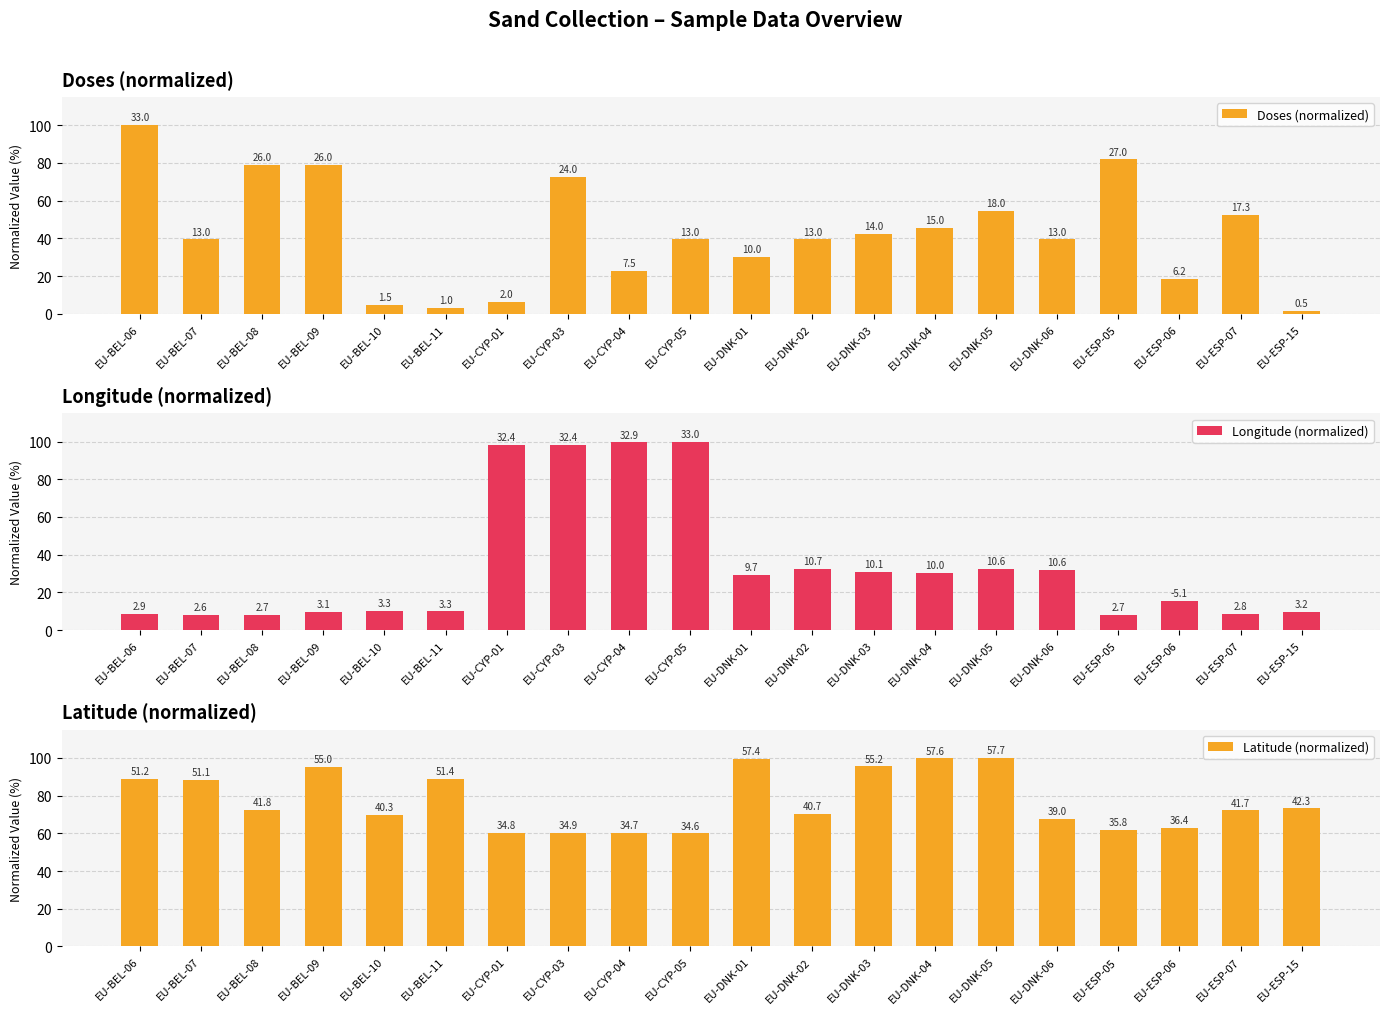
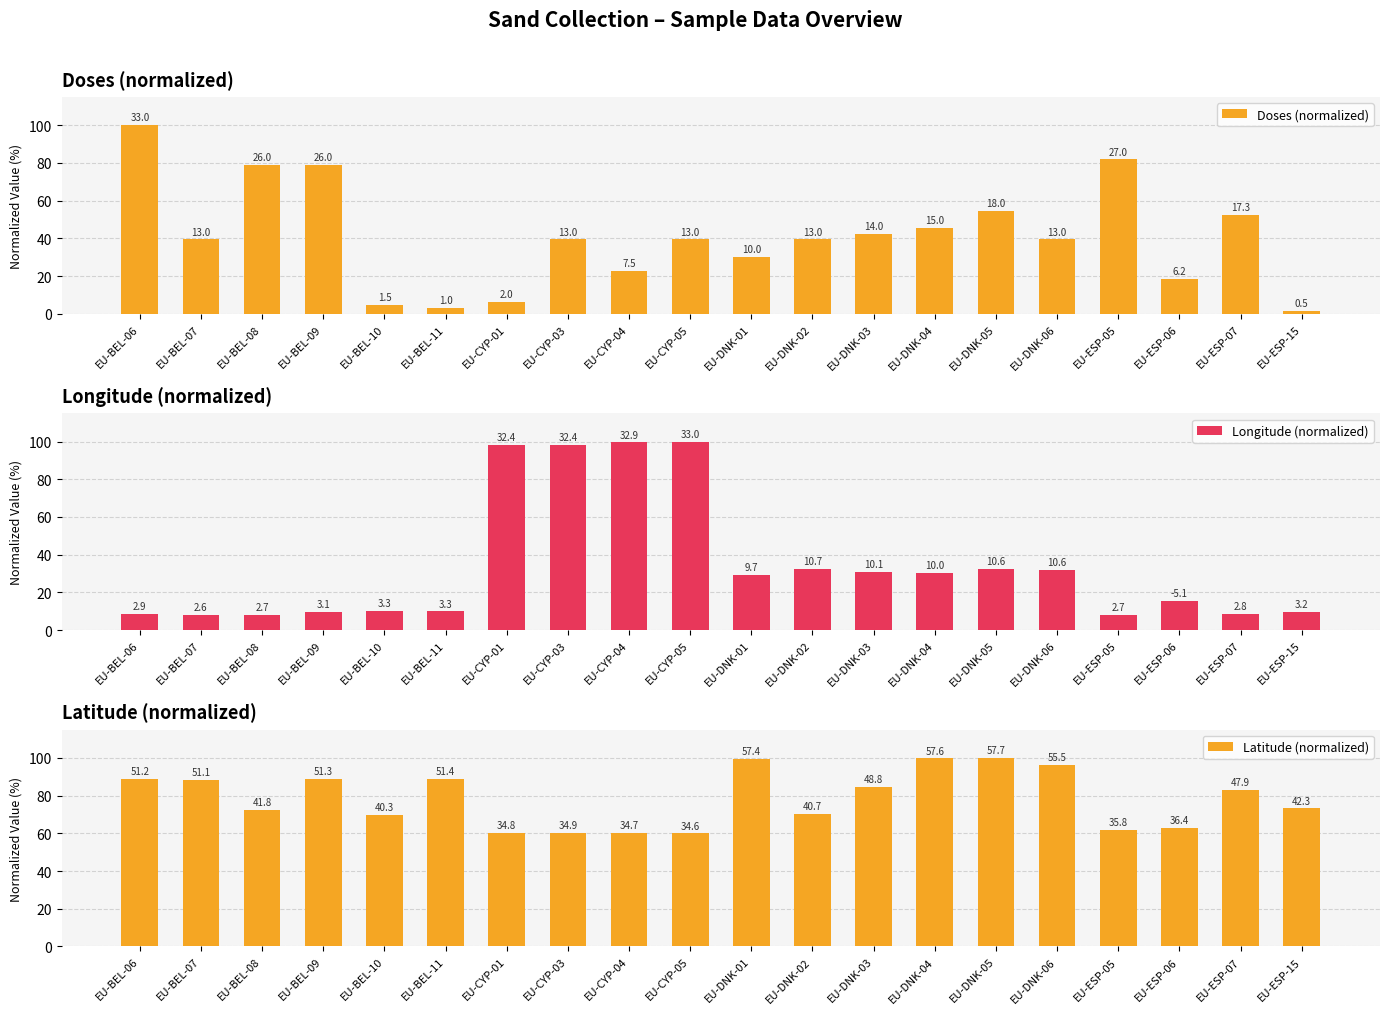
Doses (normalized), EU-CYP-03: 24.0 -> 13.0
Latitude (normalized), EU-BEL-09: 55.0 -> 51.3
Latitude (normalized), EU-DNK-03: 55.2 -> 48.8
Latitude (normalized), EU-DNK-06: 39.0 -> 55.5
Latitude (normalized), EU-ESP-07: 41.7 -> 47.9
